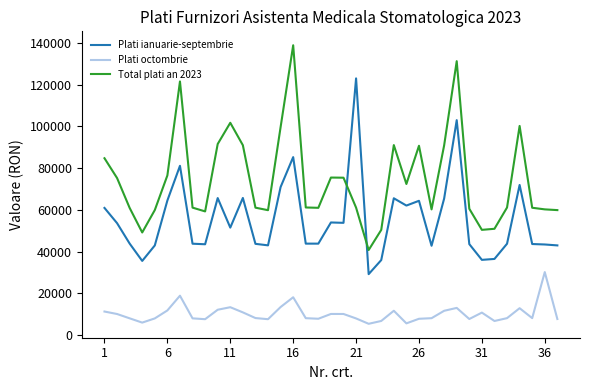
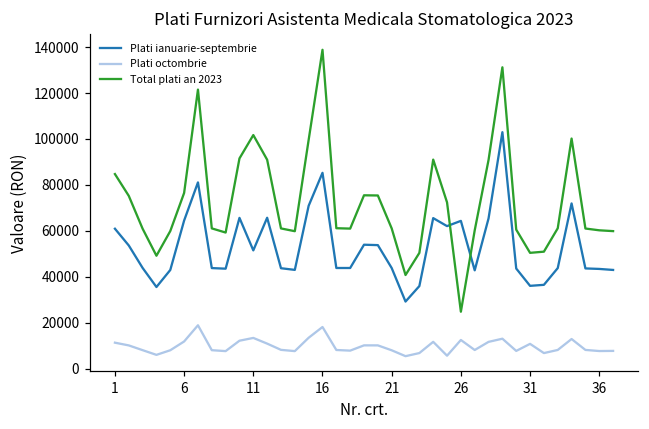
Plati ianuarie-septembrie, 21: 123000 -> 44000
Plati octombrie, 26: 8000 -> 12000
Total plati an 2023, 26: 91000 -> 25000
Plati octombrie, 36: 30000 -> 8000
